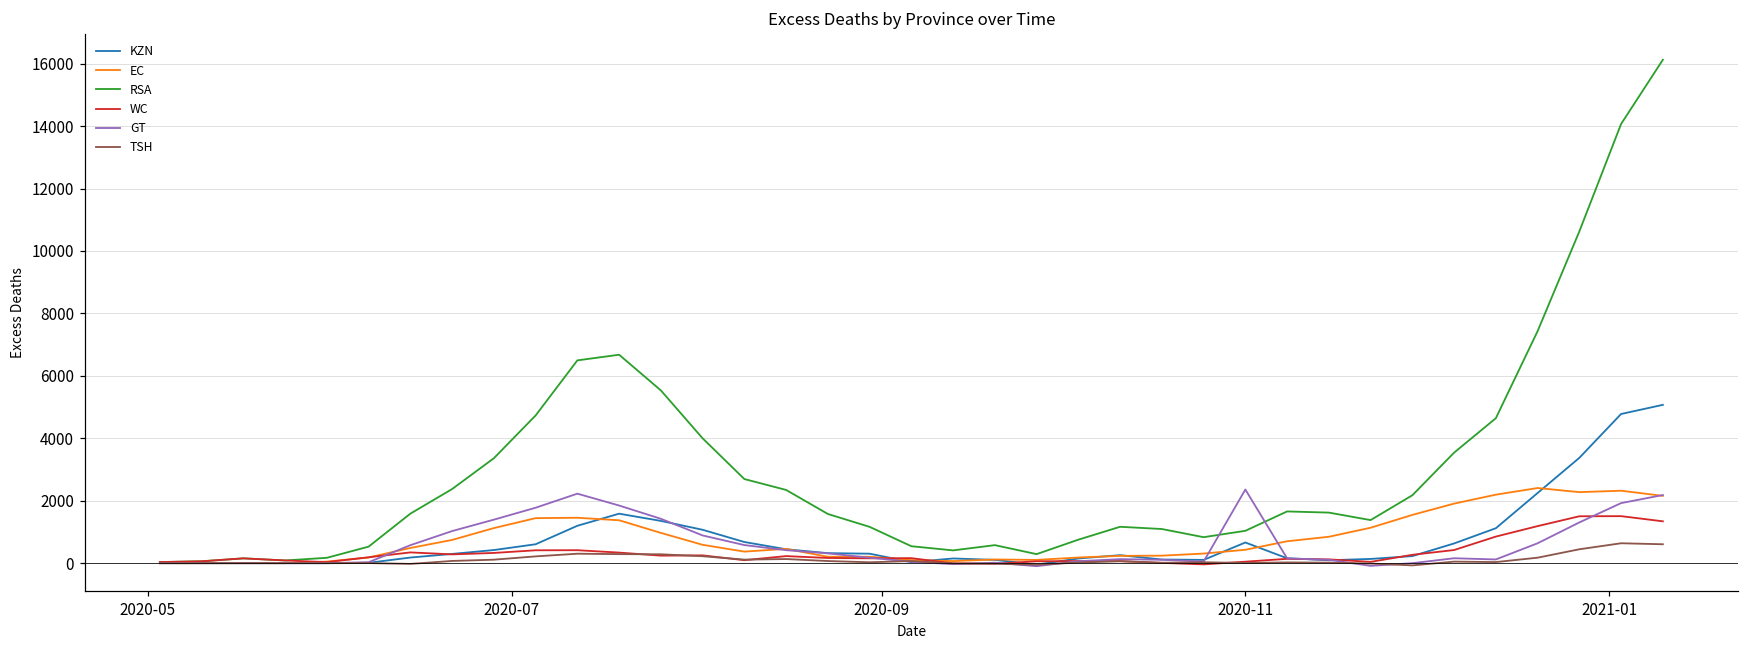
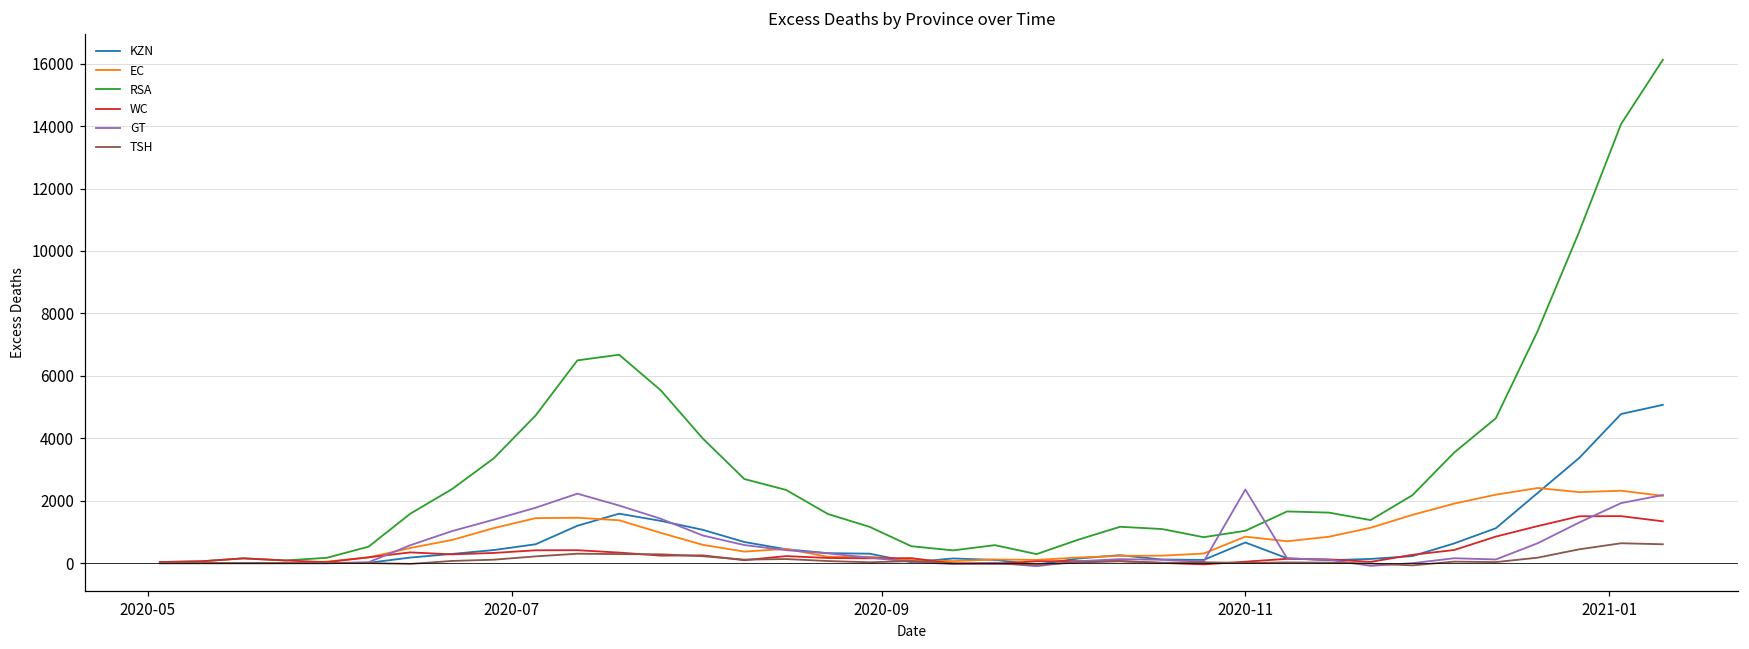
EC, 2020-11: 400 -> 800
